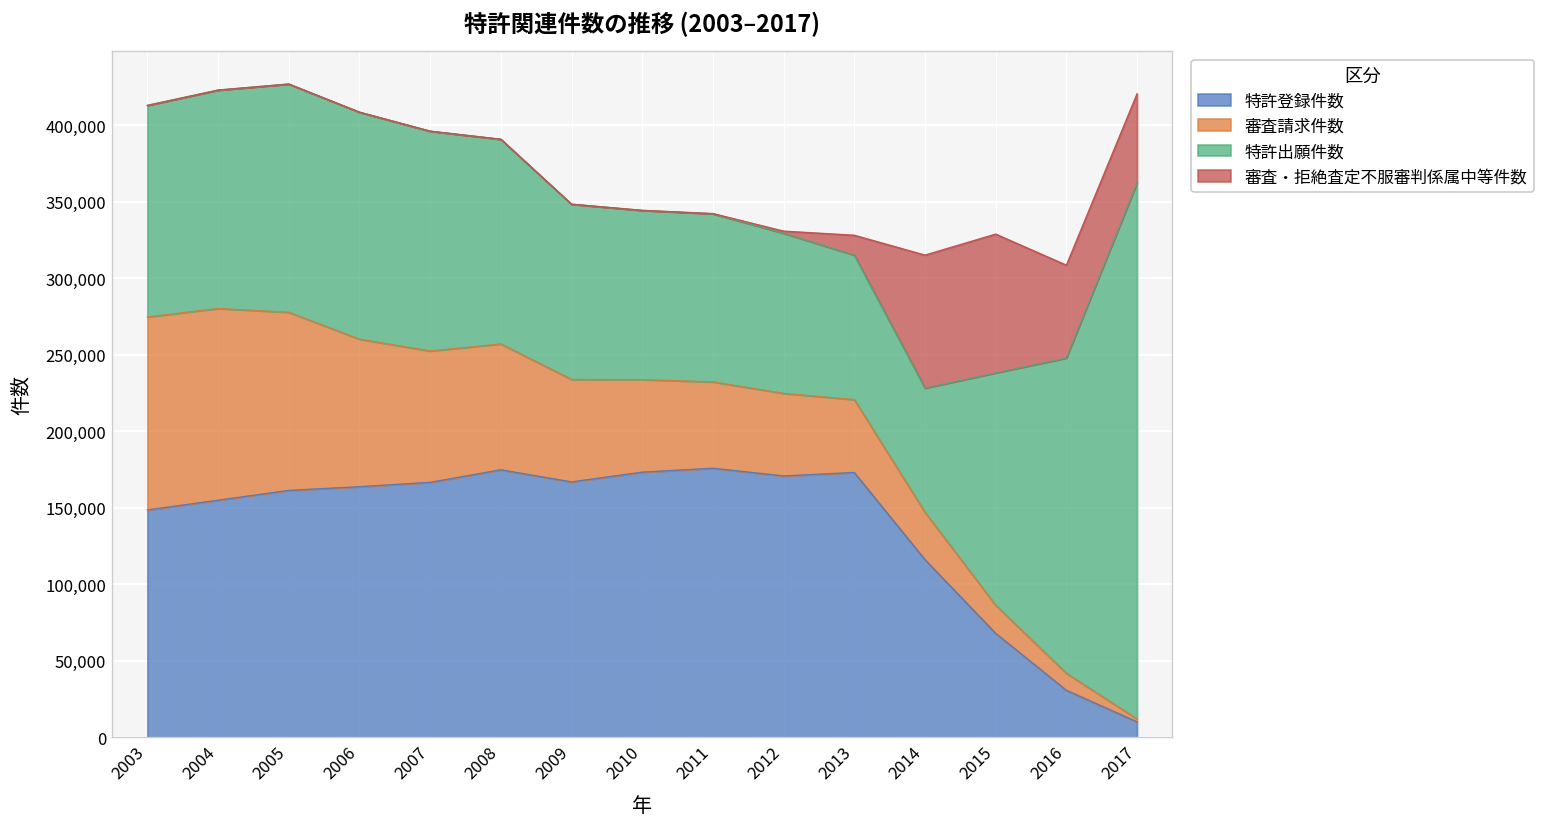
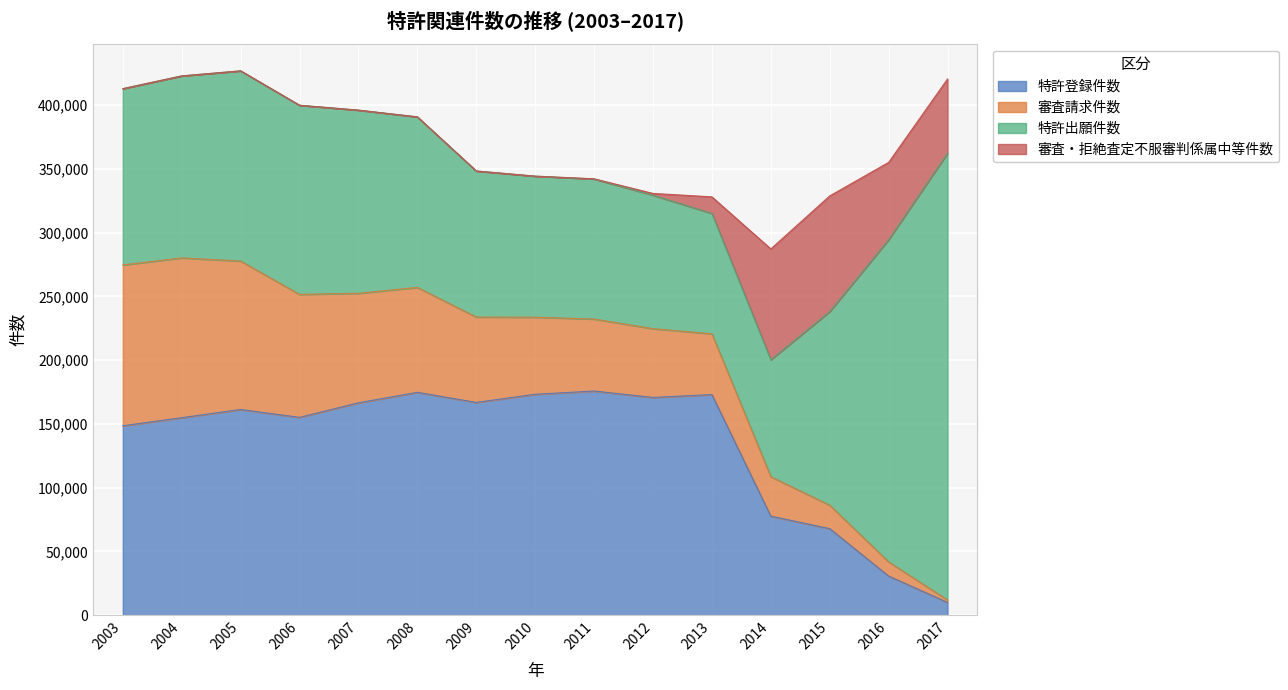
特許登録件数, 2006: 164,000 -> 155,000
特許登録件数, 2014: 116,000 -> 78,000
特許出願件数, 2014: 81,000 -> 92,000
特許出願件数, 2016: 206,000 -> 253,000
